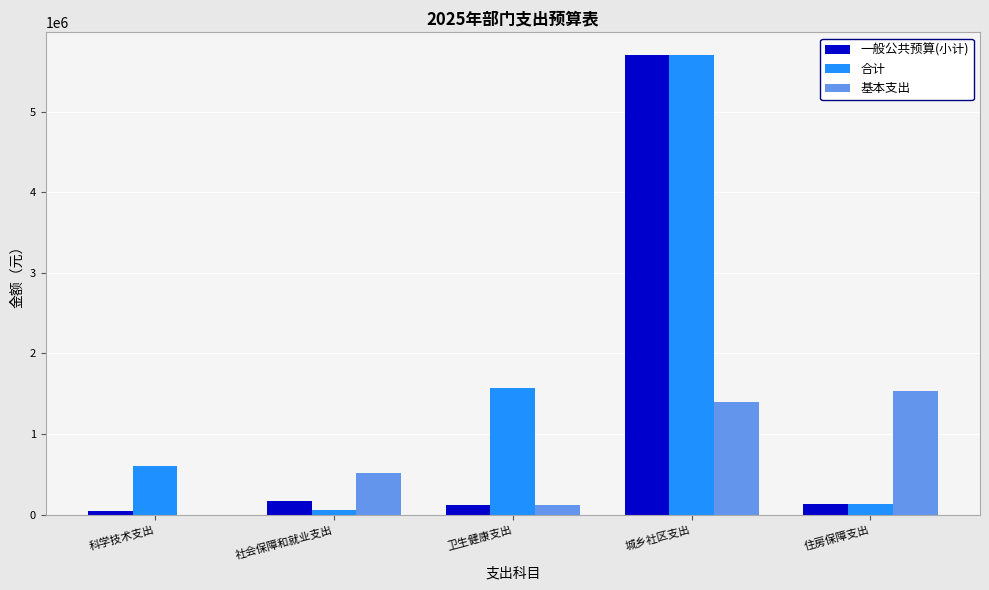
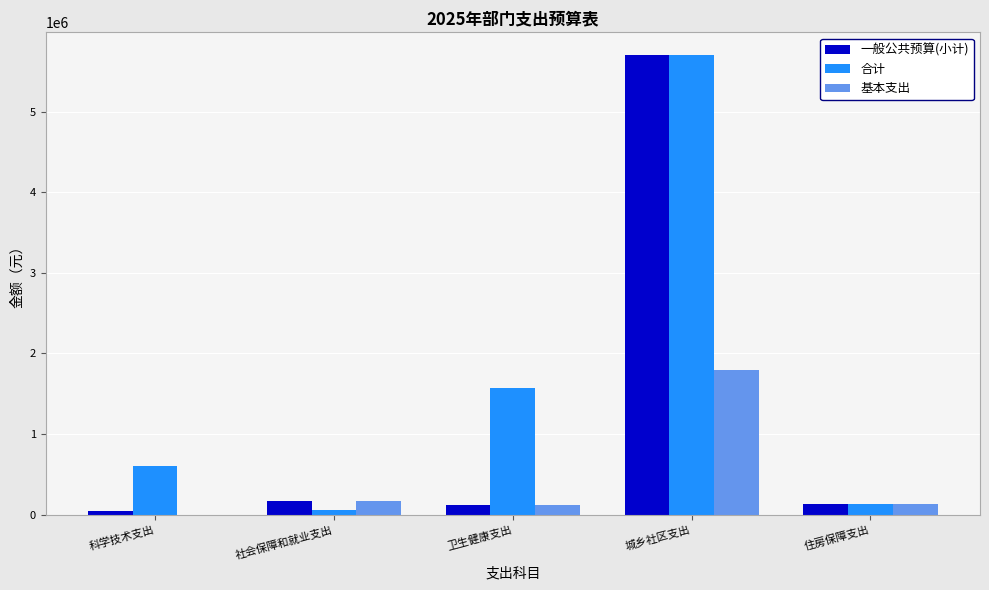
基本支出, 社会保障和就业支出: 500000 -> 200000
基本支出, 城乡社区支出: 1400000 -> 1800000
基本支出, 住房保障支出: 1500000 -> 100000
